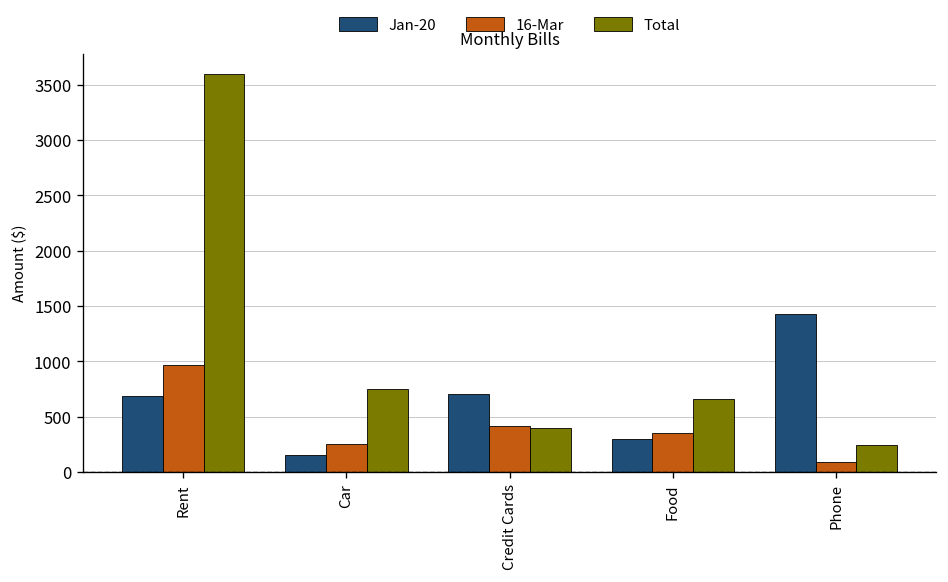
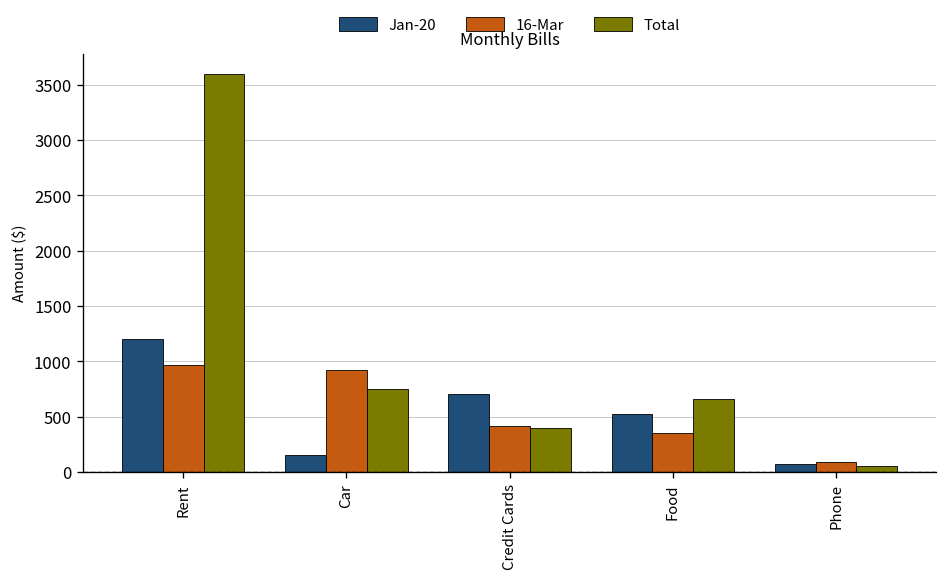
Jan-20, Rent: 700 -> 1200
16-Mar, Car: 300 -> 900
Jan-20, Food: 300 -> 500
Jan-20, Phone: 1400 -> 100
Total, Phone: 200 -> 100
